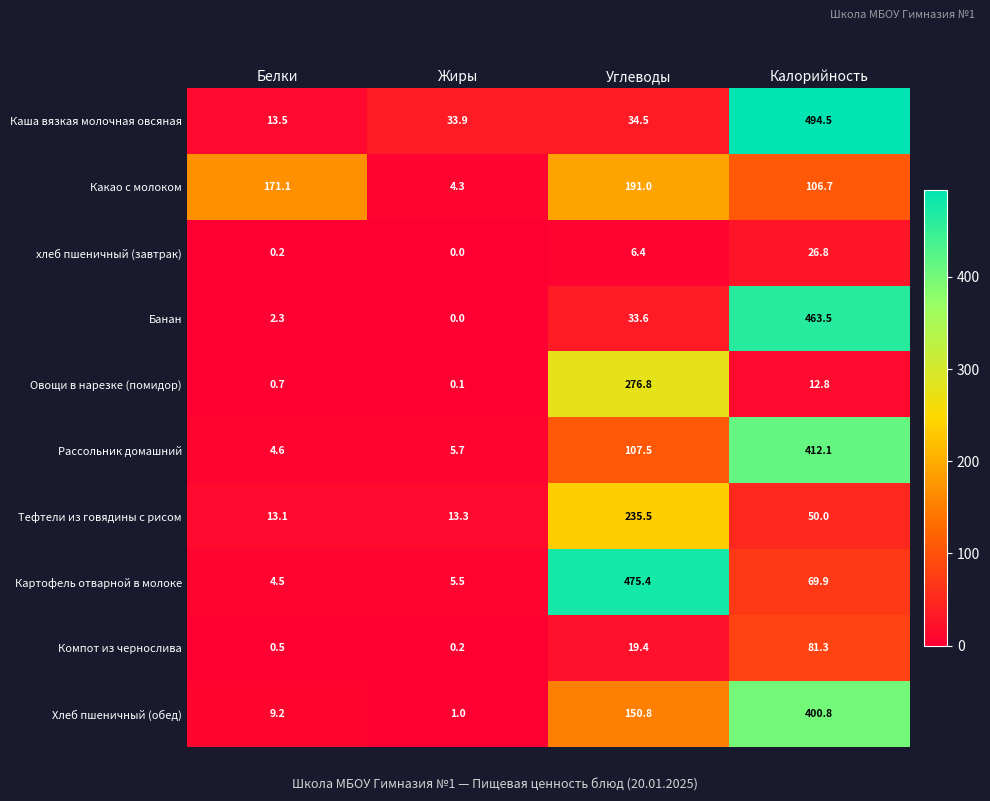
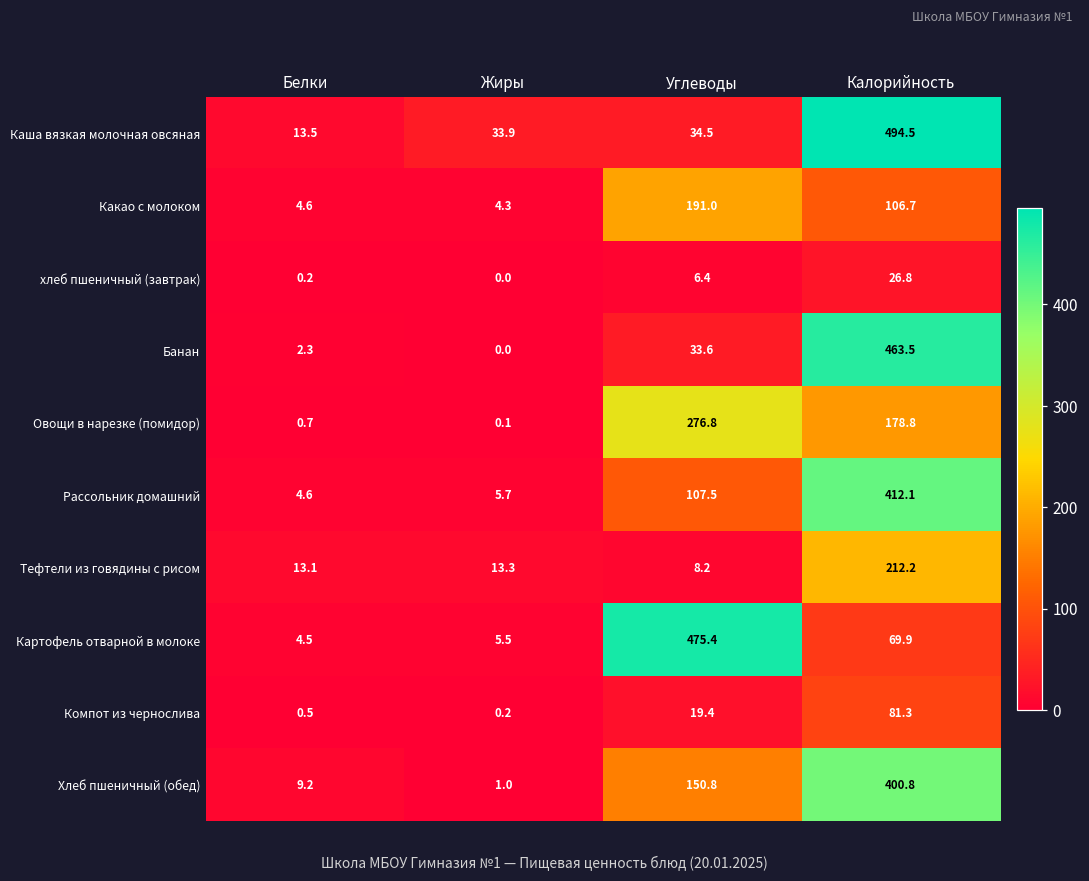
Какао с молоком, Белки: 171.1 -> 4.6
Овощи в нарезке (помидор), Калорийность: 12.8 -> 178.8
Тефтели из говядины с рисом, Углеводы: 235.5 -> 8.2
Тефтели из говядины с рисом, Калорийность: 50.0 -> 212.2
